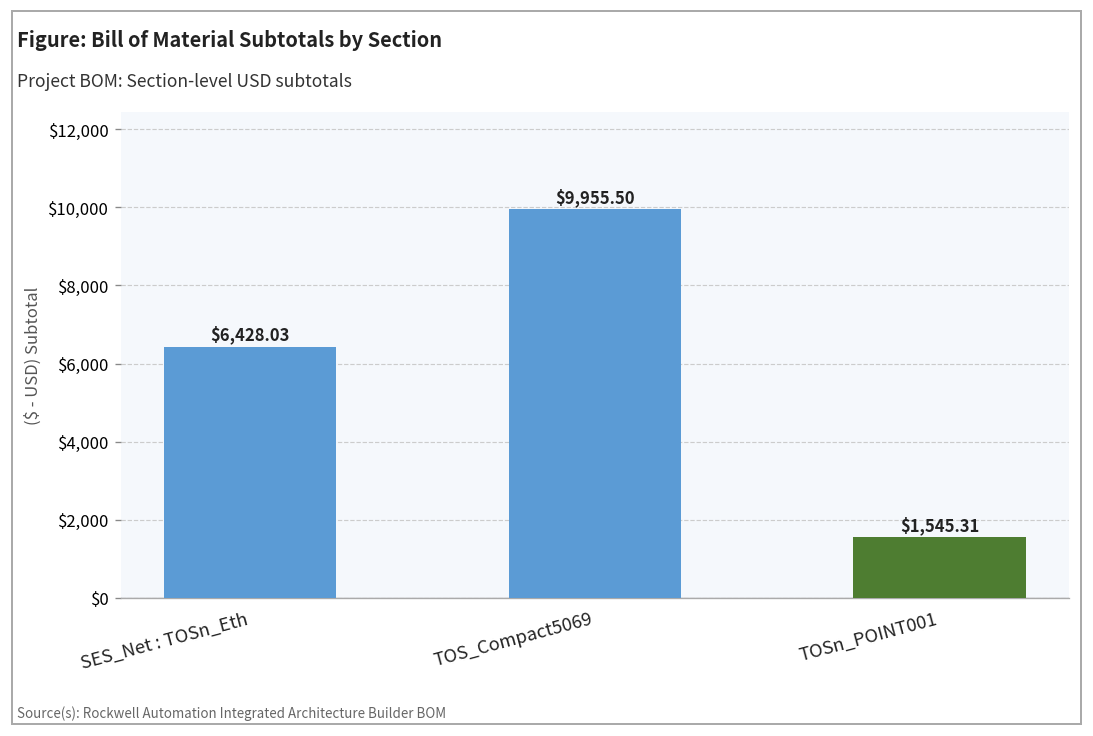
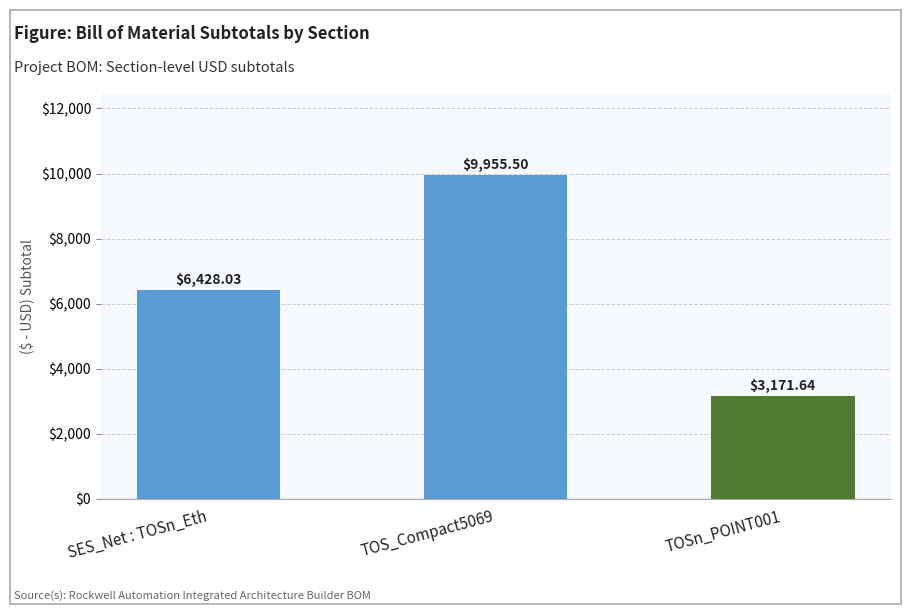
TOSn_POINT001: $1,545.31 -> $3,171.64
